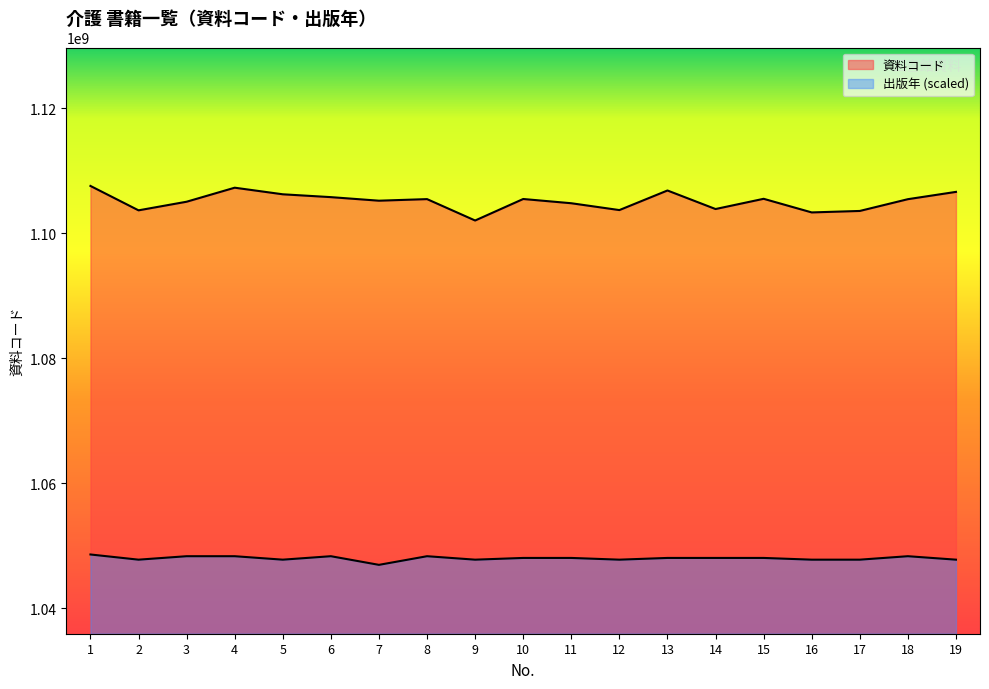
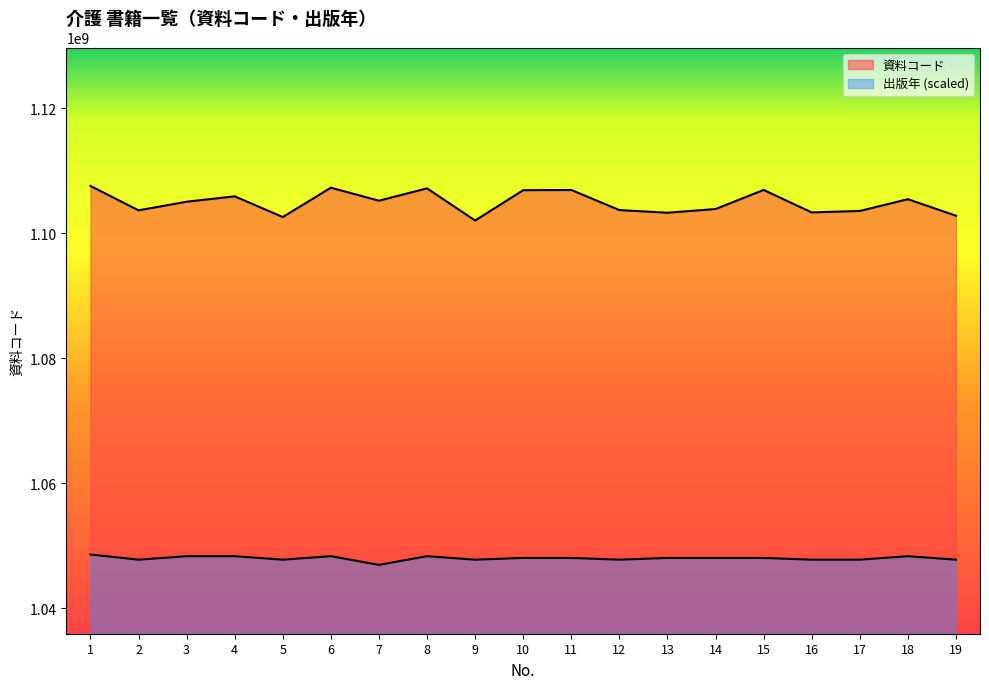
資料コード, 4: 1107000000 -> 1106000000
資料コード, 5: 1106000000 -> 1103000000
資料コード, 6: 1106000000 -> 1107000000
資料コード, 8: 1105000000 -> 1107000000
資料コード, 10: 1106000000 -> 1107000000
資料コード, 11: 1105000000 -> 1107000000
資料コード, 13: 1107000000 -> 1103000000
資料コード, 15: 1106000000 -> 1107000000
資料コード, 19: 1107000000 -> 1103000000
